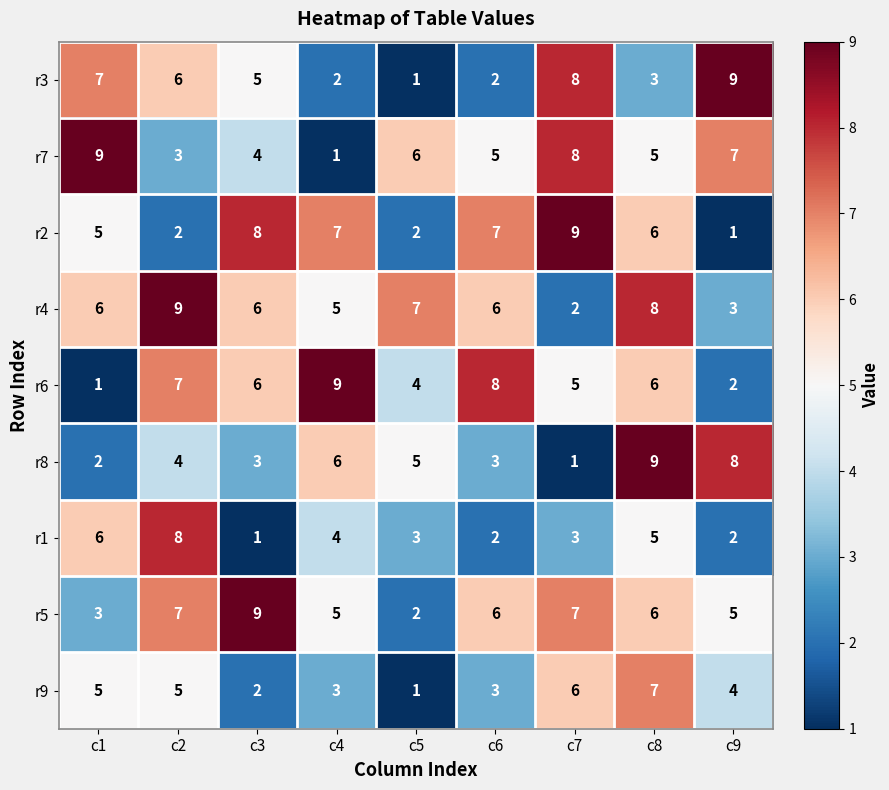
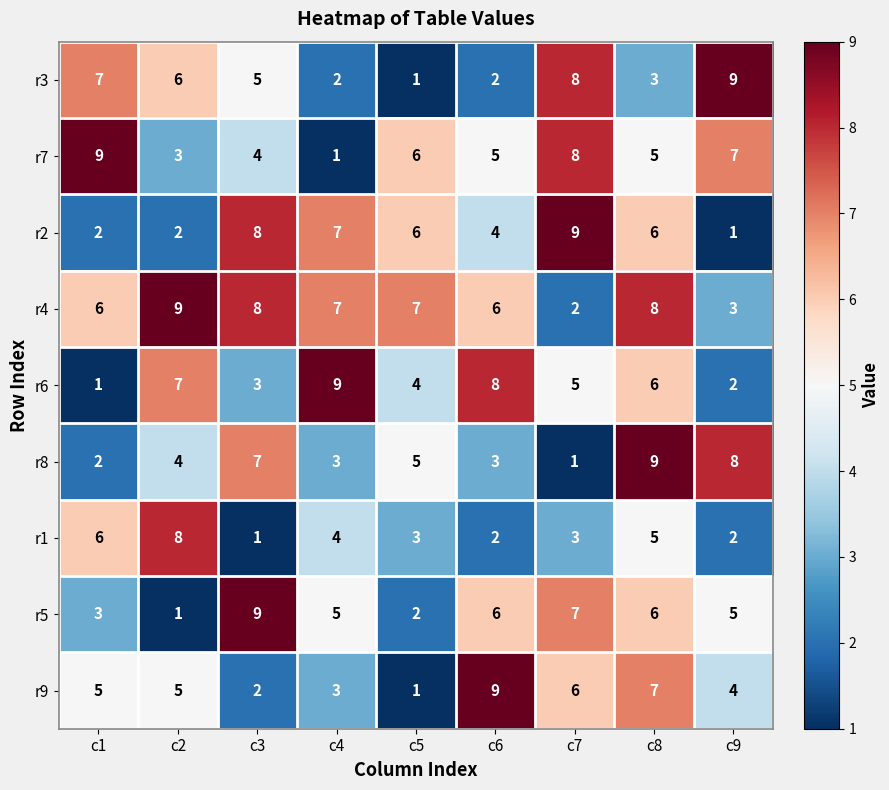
r2, c1: 5 -> 2
r2, c5: 2 -> 6
r2, c6: 7 -> 4
r4, c3: 6 -> 8
r4, c4: 5 -> 7
r6, c3: 6 -> 3
r8, c3: 3 -> 7
r8, c4: 6 -> 3
r5, c2: 7 -> 1
r9, c6: 3 -> 9
